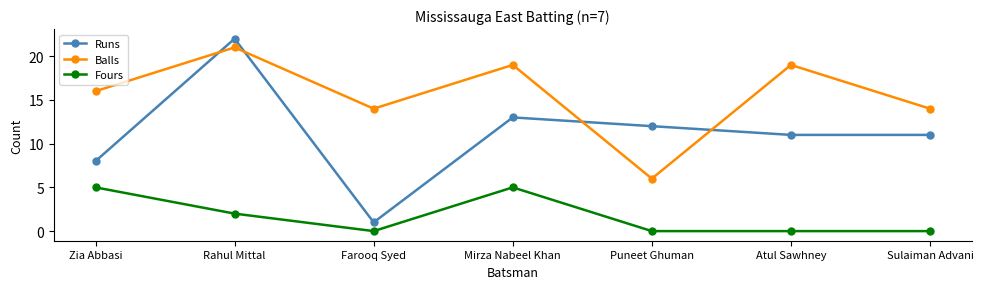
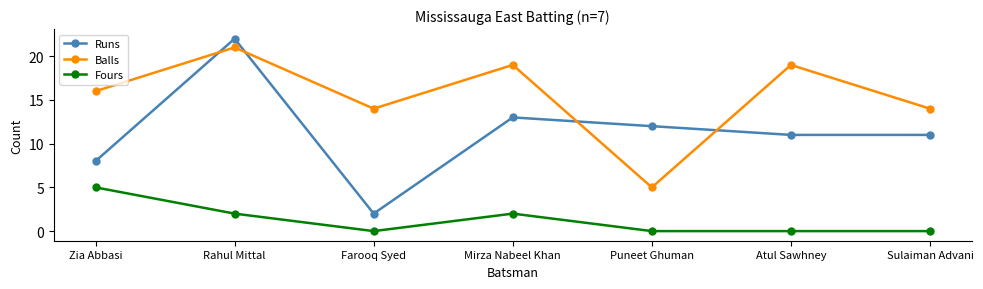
Runs, Farooq Syed: 1 -> 2
Fours, Mirza Nabeel Khan: 5 -> 2
Balls, Puneet Ghuman: 6 -> 5
